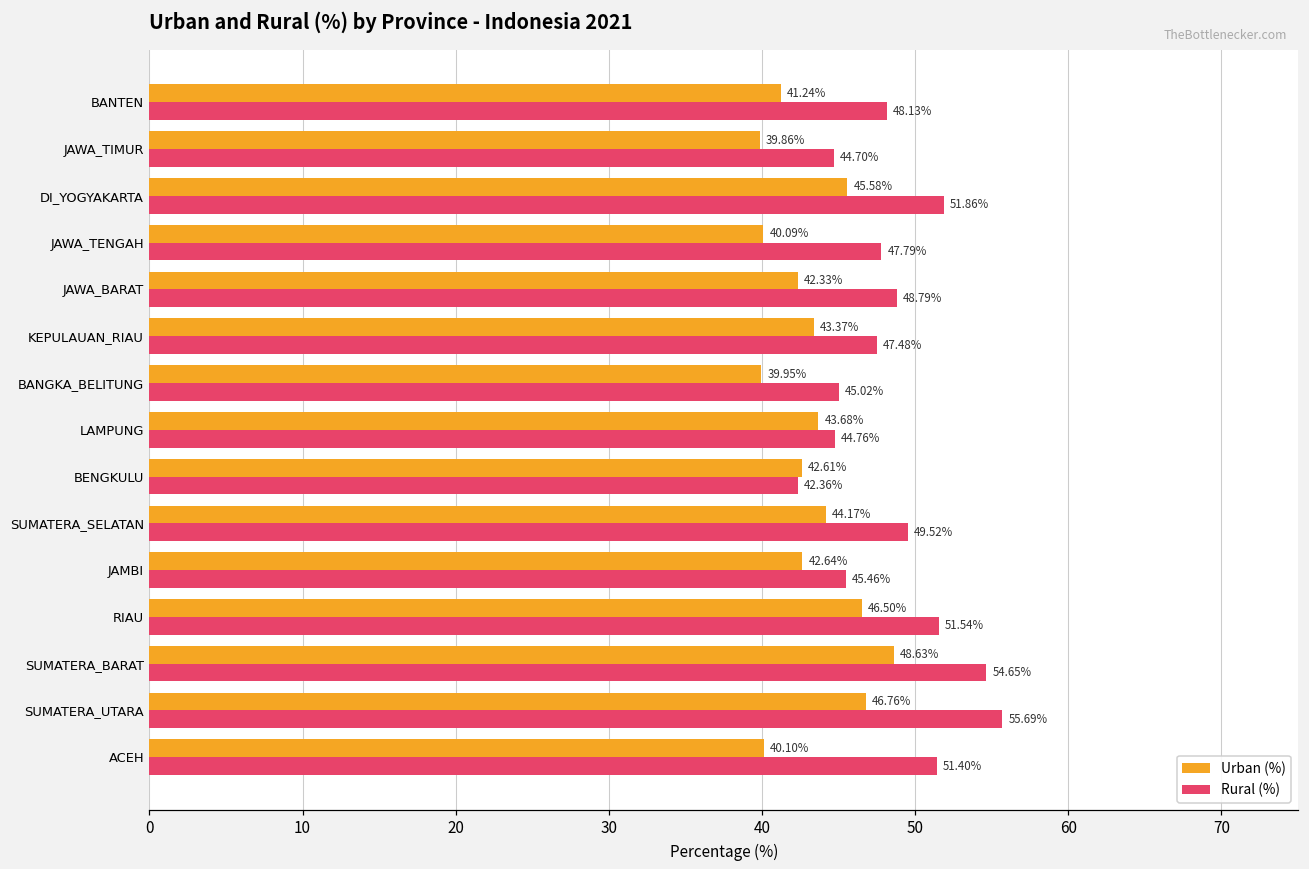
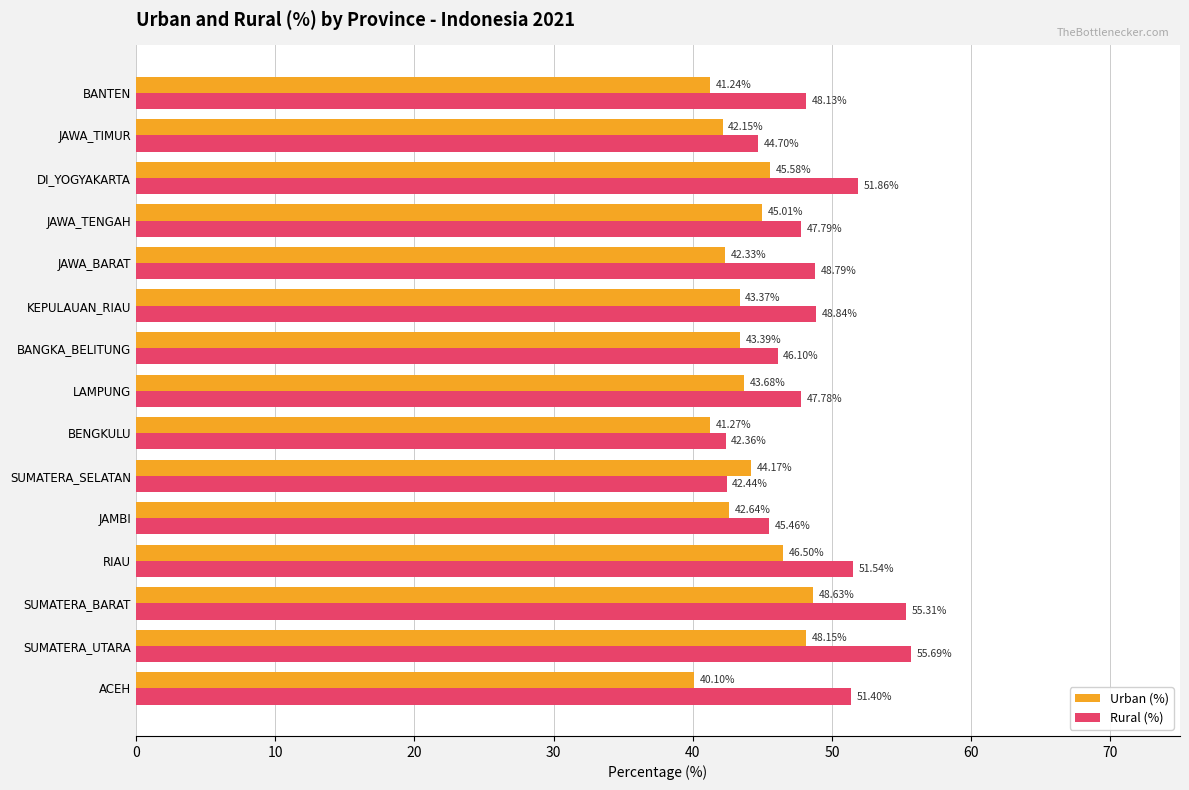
Urban (%), JAWA_TIMUR: 39.86% -> 42.15%
Urban (%), JAWA_TENGAH: 40.09% -> 45.01%
Rural (%), KEPULAUAN_RIAU: 47.48% -> 48.84%
Urban (%), BANGKA_BELITUNG: 39.95% -> 43.39%
Rural (%), BANGKA_BELITUNG: 45.02% -> 46.10%
Rural (%), LAMPUNG: 44.76% -> 47.78%
Urban (%), BENGKULU: 42.61% -> 41.27%
Rural (%), SUMATERA_SELATAN: 49.52% -> 42.44%
Rural (%), SUMATERA_BARAT: 54.65% -> 55.31%
Urban (%), SUMATERA_UTARA: 46.76% -> 48.15%
